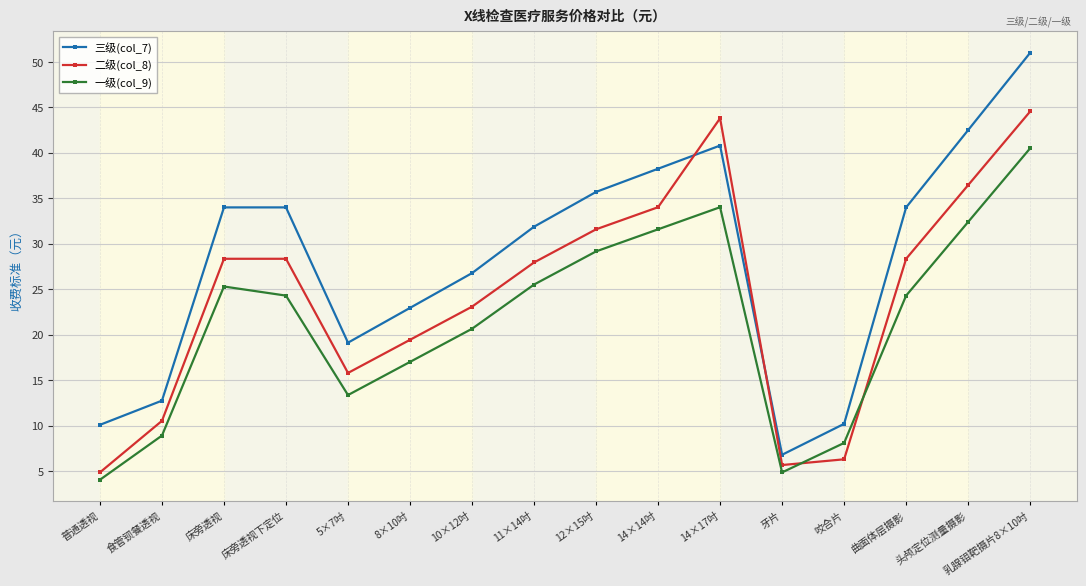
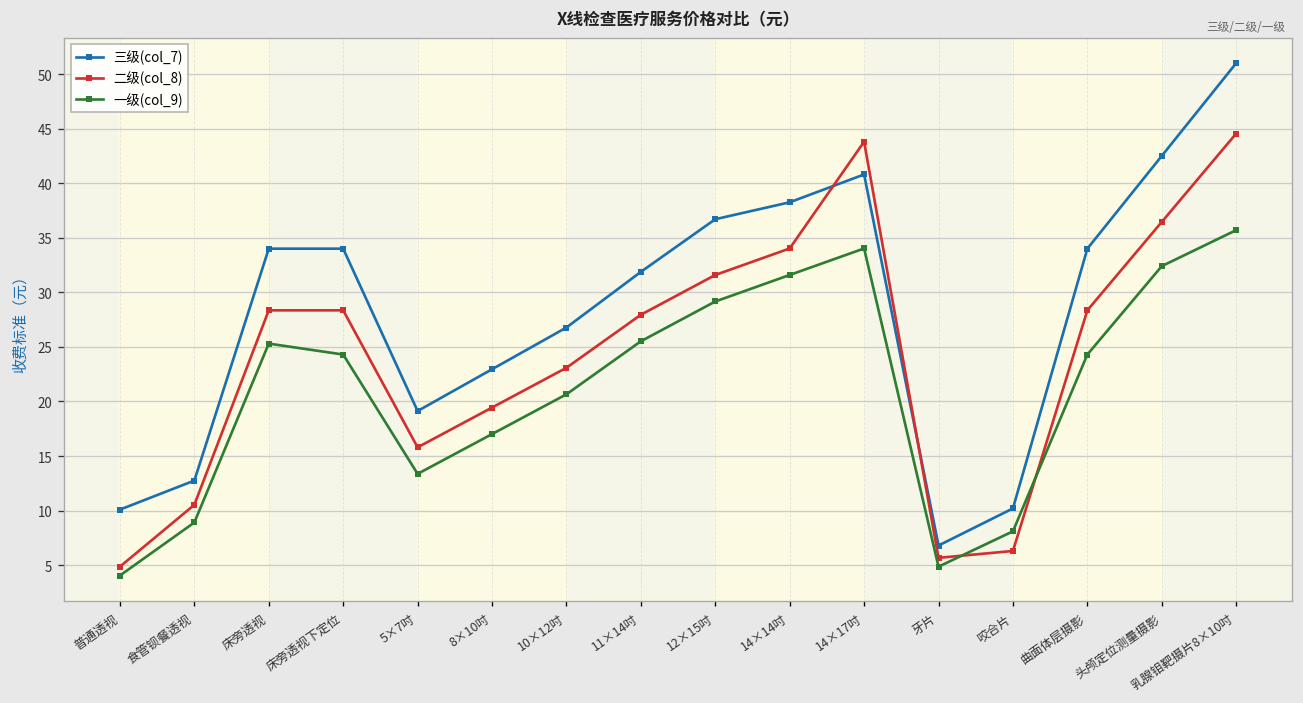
三级(col_7), 12×15吋: 36 -> 37
一级(col_9), 乳腺钼靶摄片8×10吋: 41 -> 36
